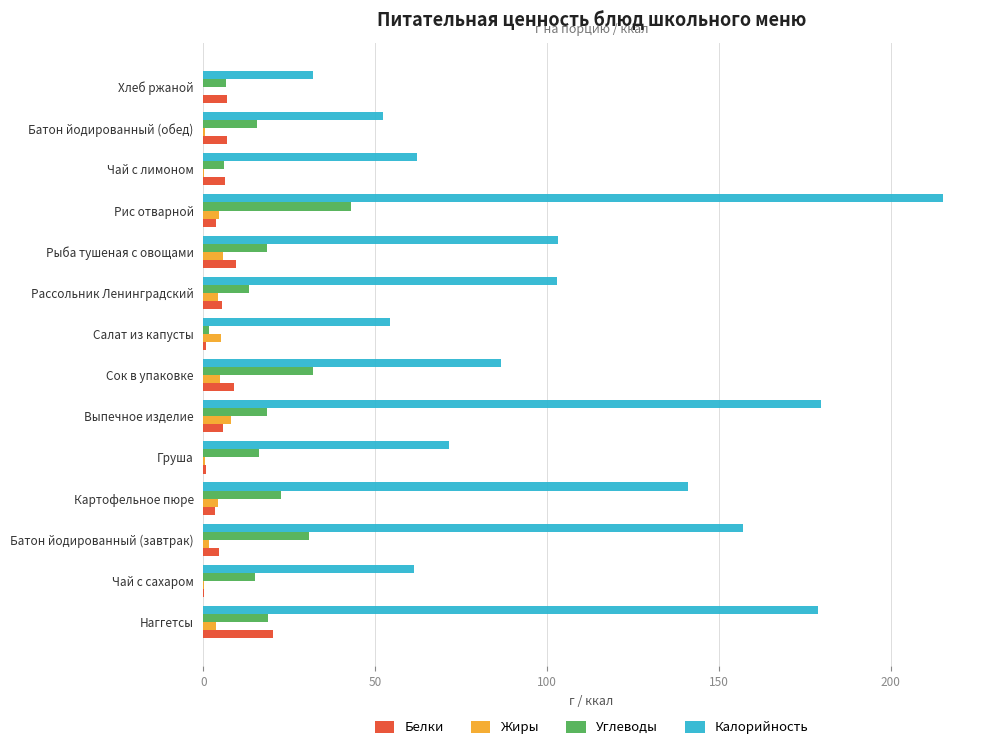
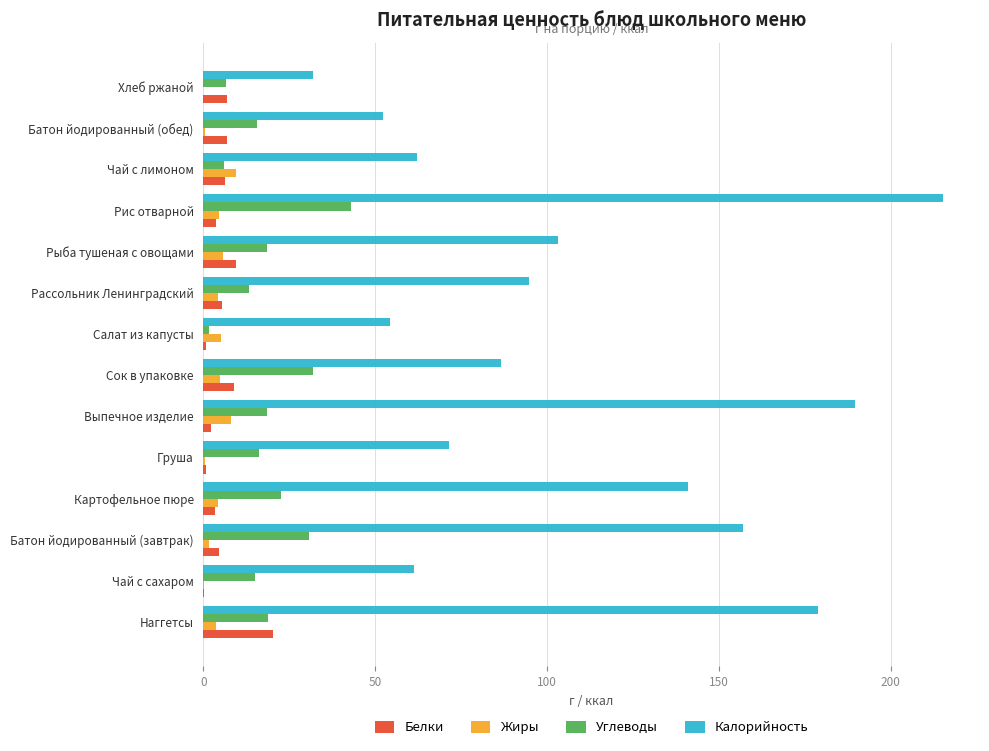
Жиры, Чай с лимоном: 0 -> 10
Калорийность, Рассольник Ленинградский: 103 -> 95
Калорийность, Выпечное изделие: 180 -> 190
Белки, Выпечное изделие: 6 -> 2
